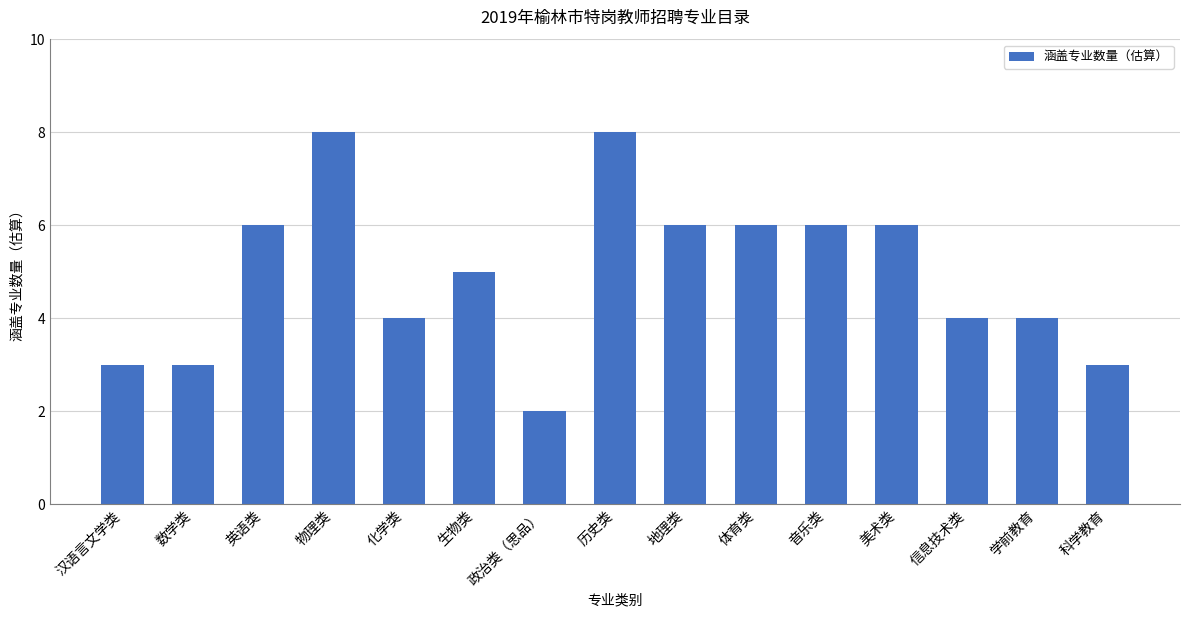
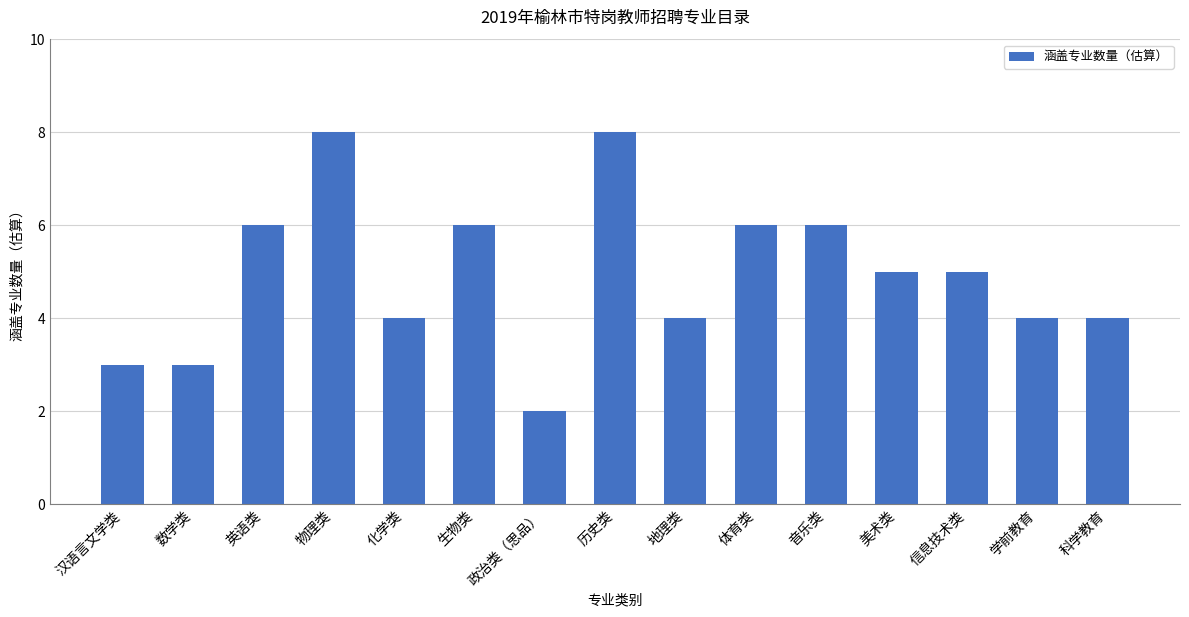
生物类: 5 -> 6
地理类: 6 -> 4
美术类: 6 -> 5
信息技术类: 4 -> 5
科学教育: 3 -> 4
